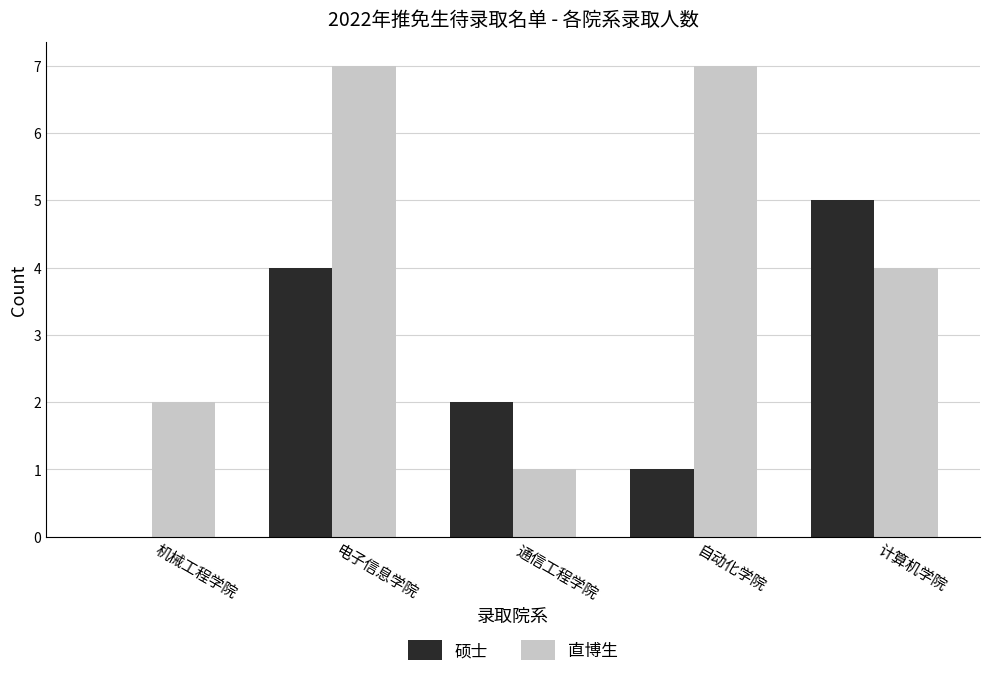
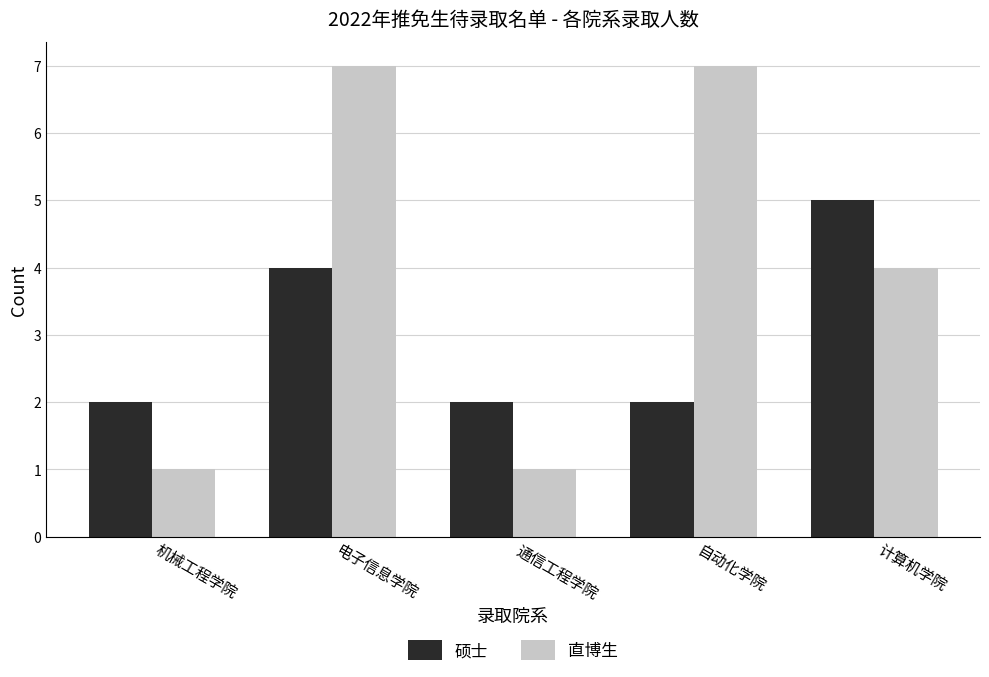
硕士, 机械工程学院: 0 -> 2
直博生, 机械工程学院: 2 -> 1
硕士, 自动化学院: 1 -> 2
